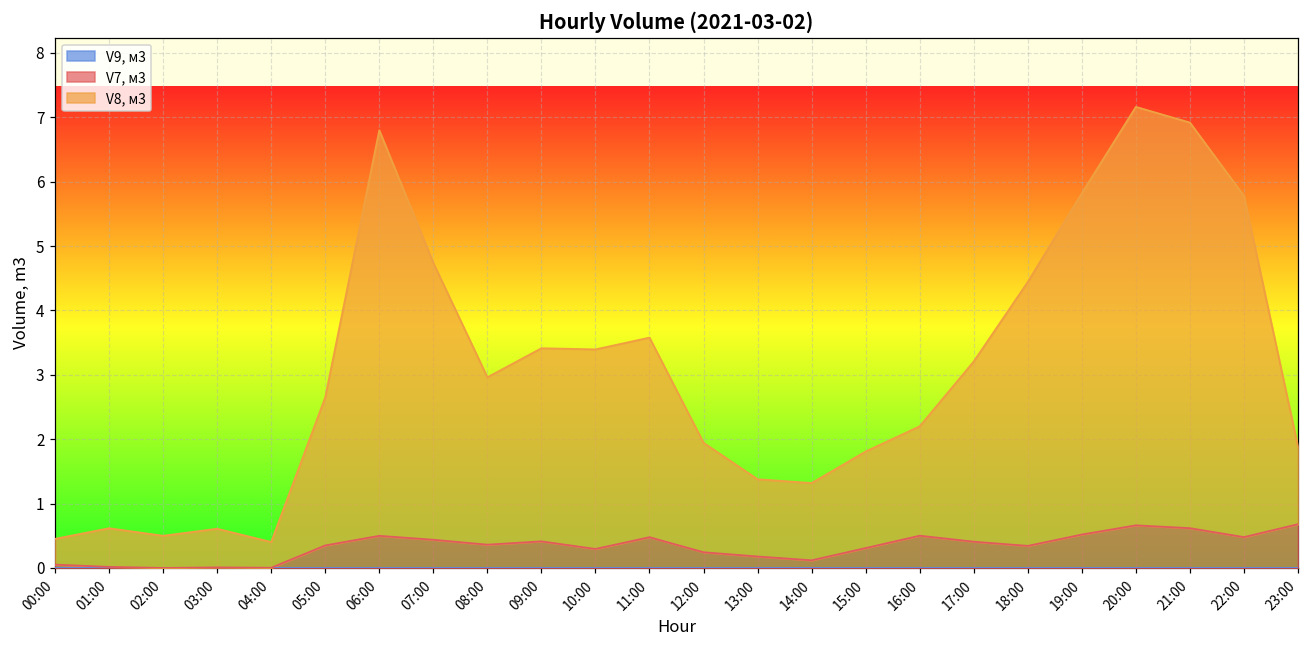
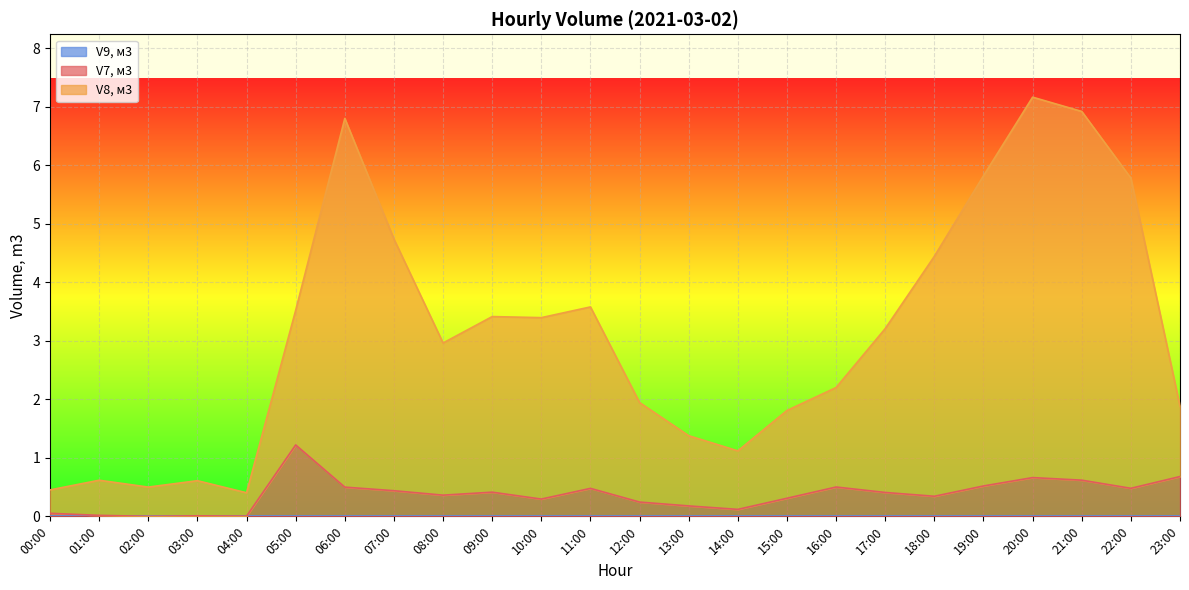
V7, м3, 05:00: 0.4 -> 1.2
V8, м3, 14:00: 1.2 -> 1.0
